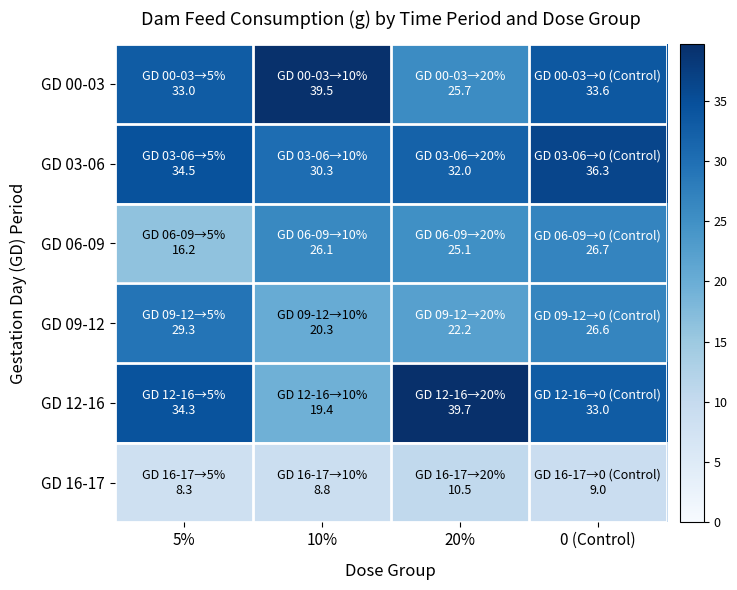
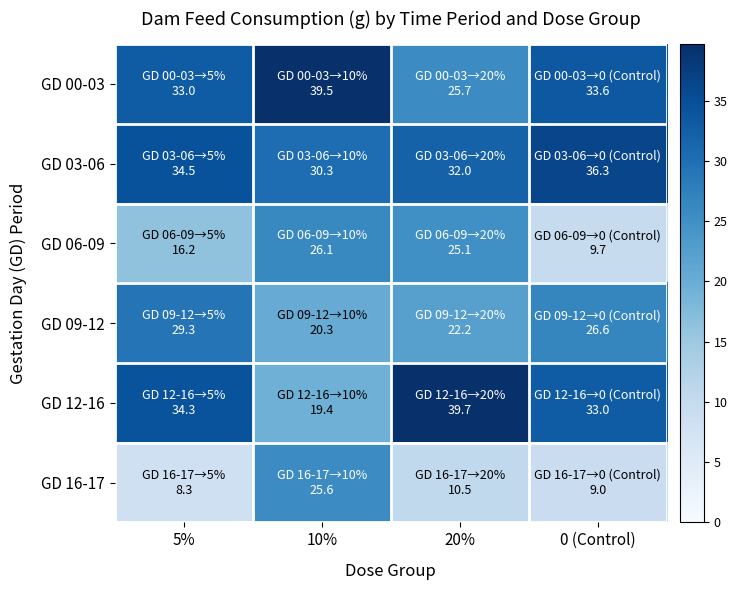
GD 06-09, 0 (Control): 26.7 -> 9.7
GD 16-17, 10%: 8.8 -> 25.6
